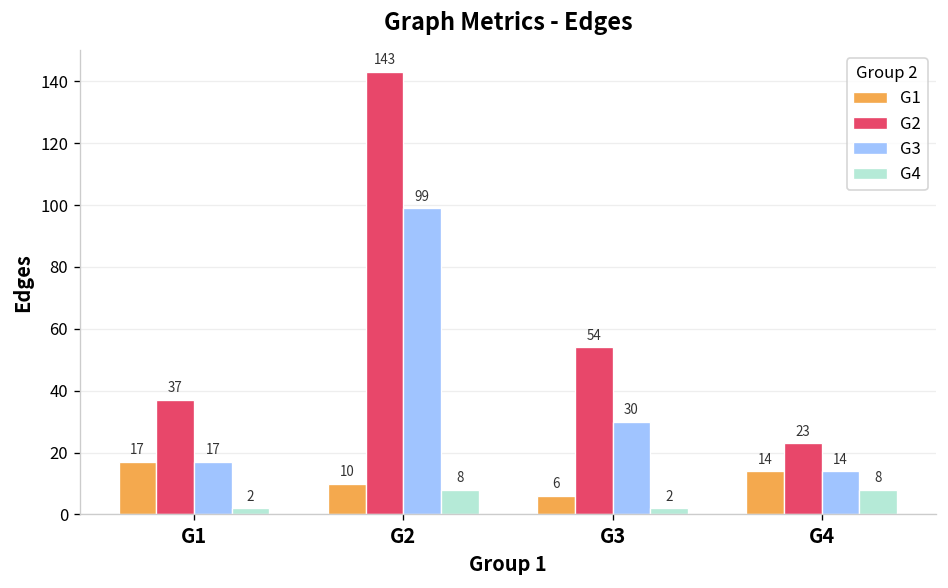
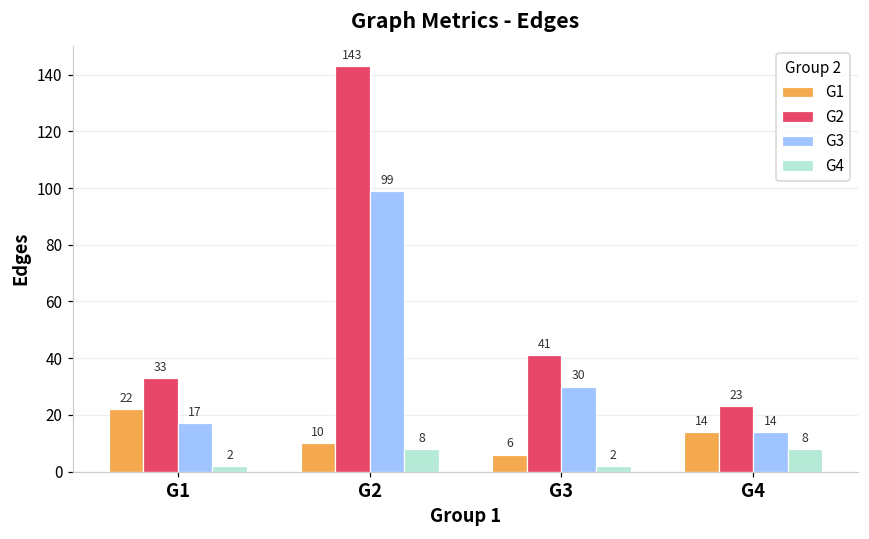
G1, G1: 17 -> 22
G2, G1: 37 -> 33
G2, G3: 54 -> 41
